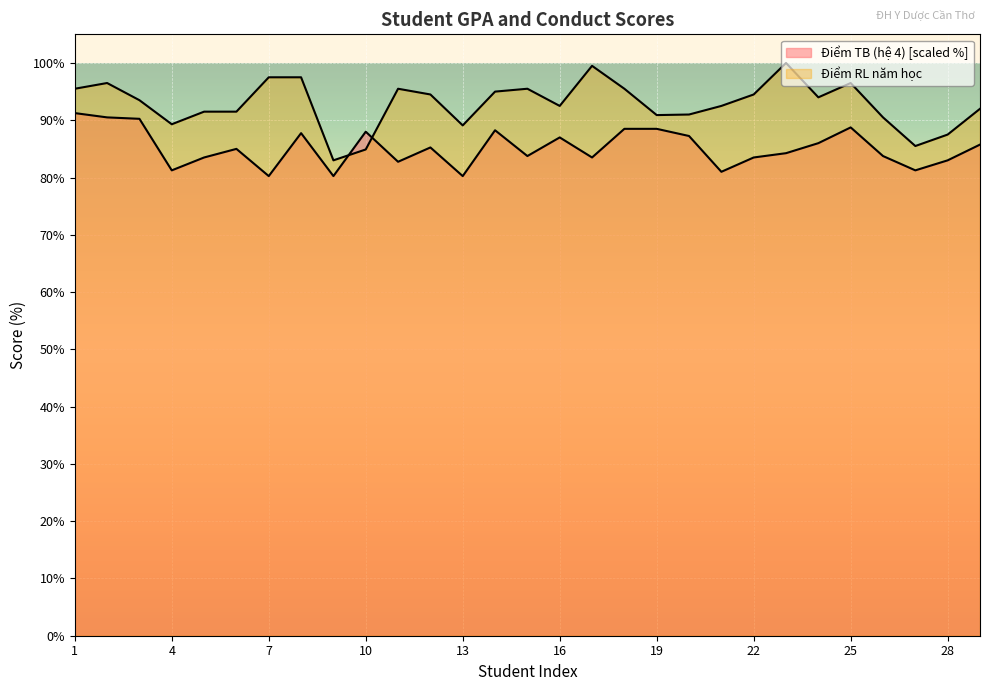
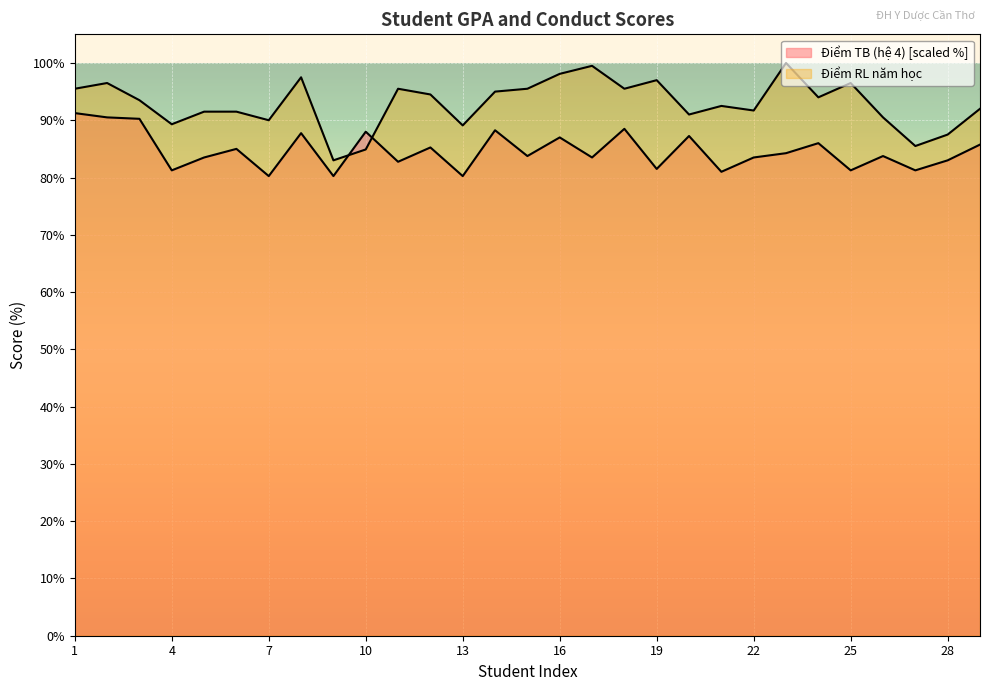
Điểm RL năm học, 7: 98% -> 90%
Điểm RL năm học, 16: 93% -> 98%
Điểm TB (hệ 4) [scaled %], 19: 89% -> 82%
Điểm RL năm học, 19: 91% -> 97%
Điểm RL năm học, 22: 95% -> 92%
Điểm TB (hệ 4) [scaled %], 25: 89% -> 81%
